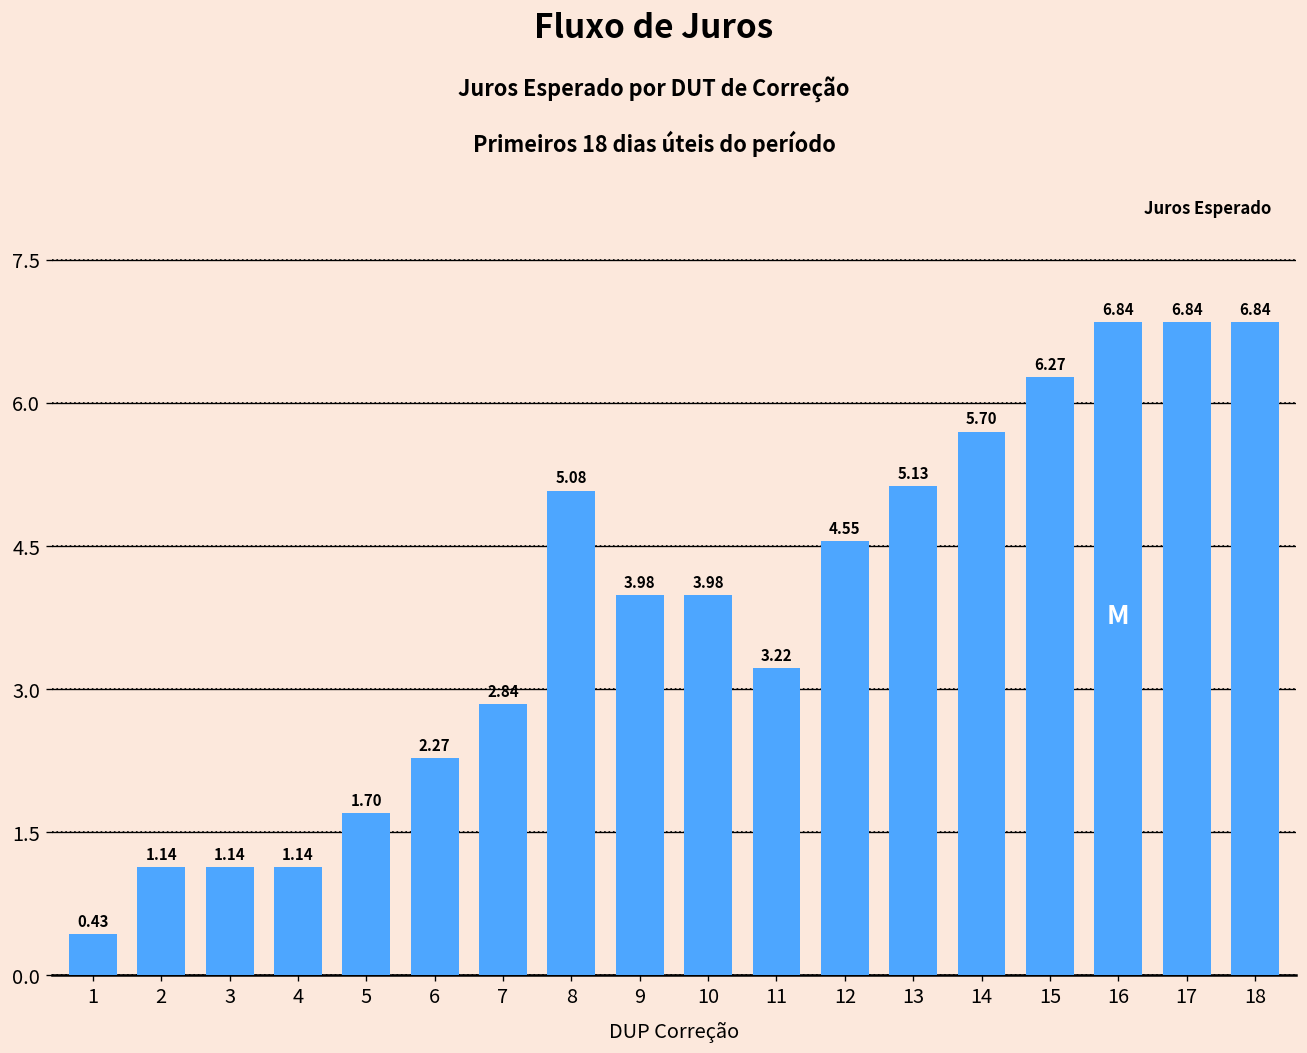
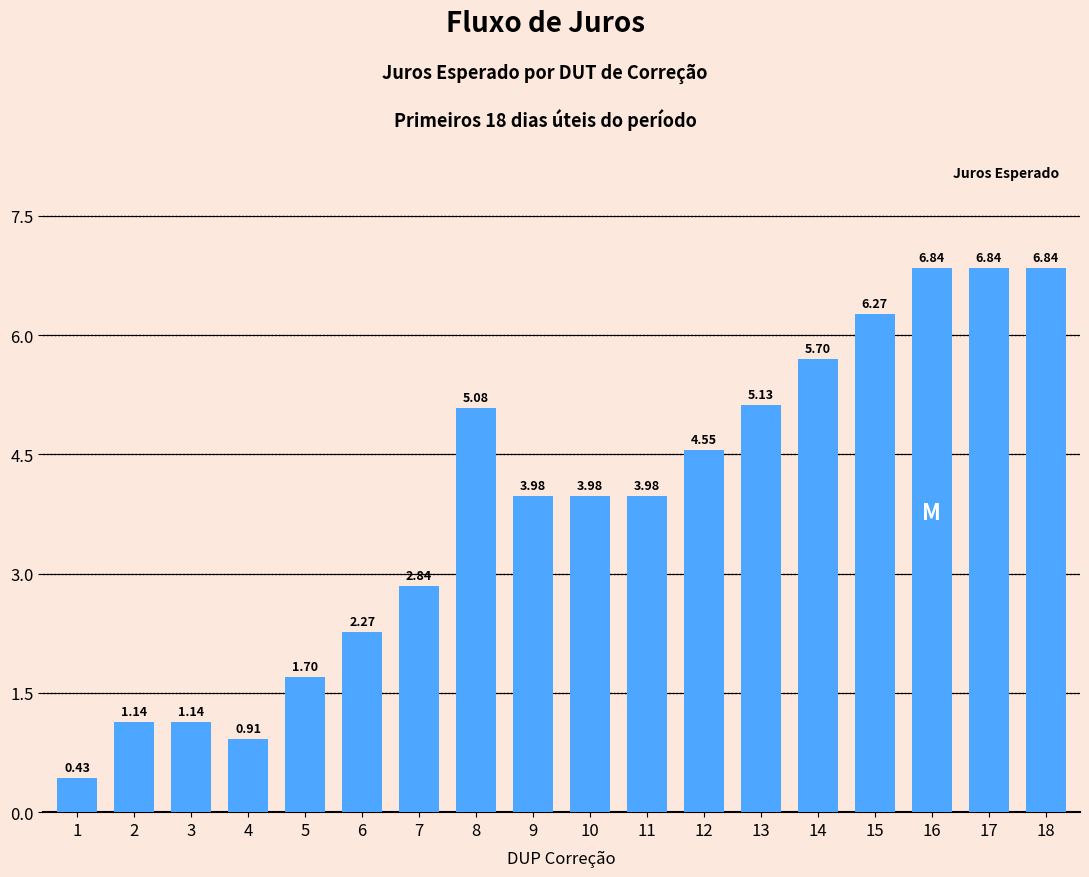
4: 1.14 -> 0.91
11: 3.22 -> 3.98
